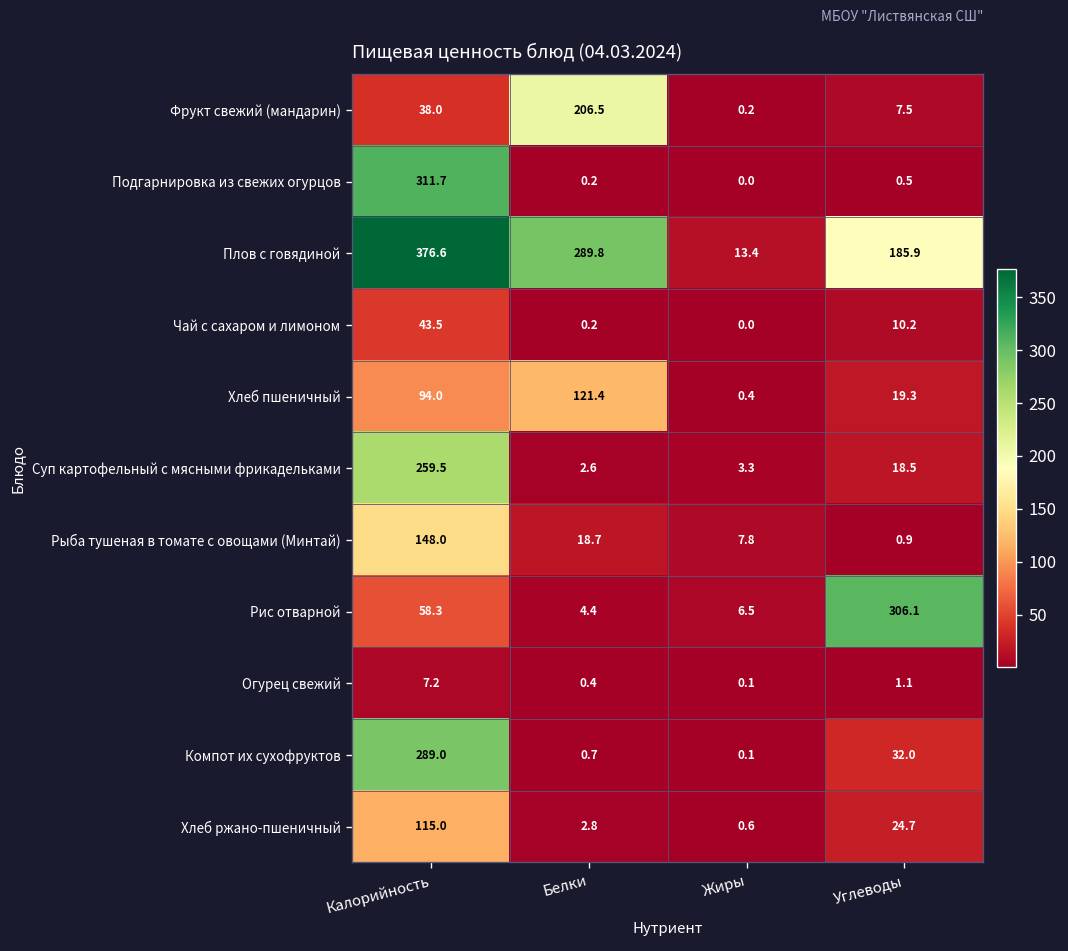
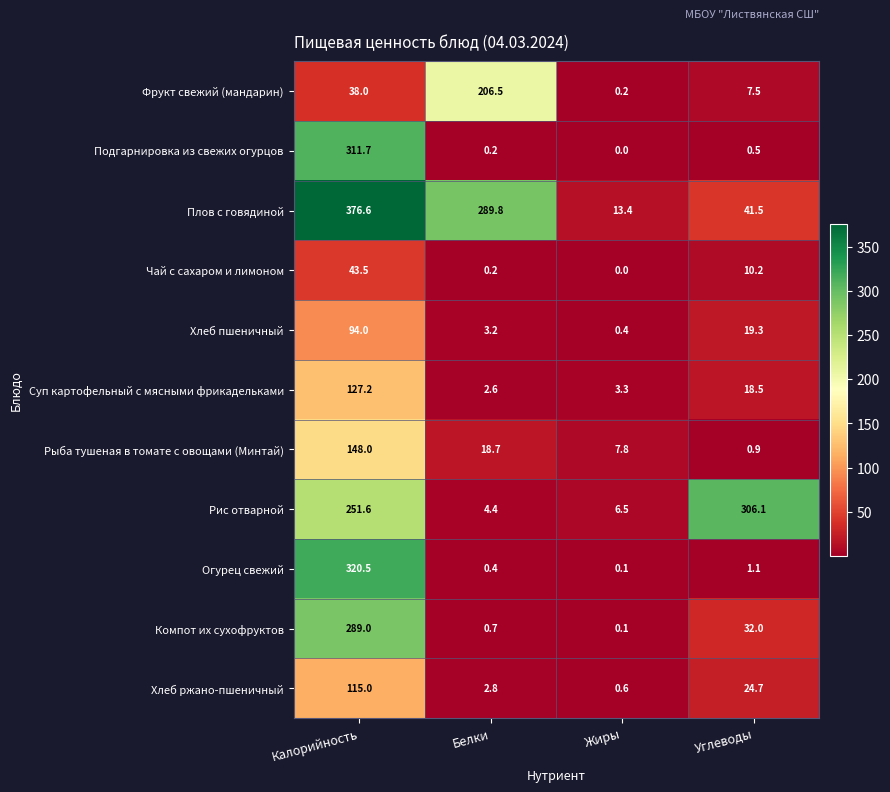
Плов с говядиной, Углеводы: 185.9 -> 41.5
Хлеб пшеничный, Белки: 121.4 -> 3.2
Суп картофельный с мясными фрикадельками, Калорийность: 259.5 -> 127.2
Рис отварной, Калорийность: 58.3 -> 251.6
Огурец свежий, Калорийность: 7.2 -> 320.5
